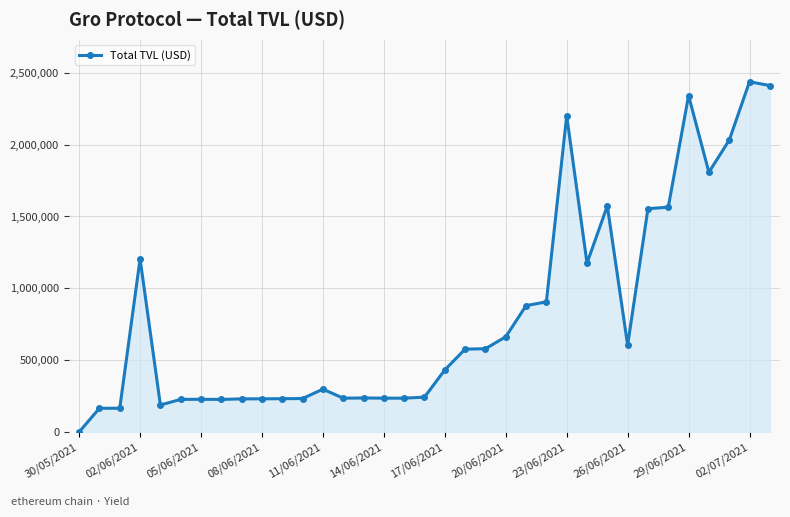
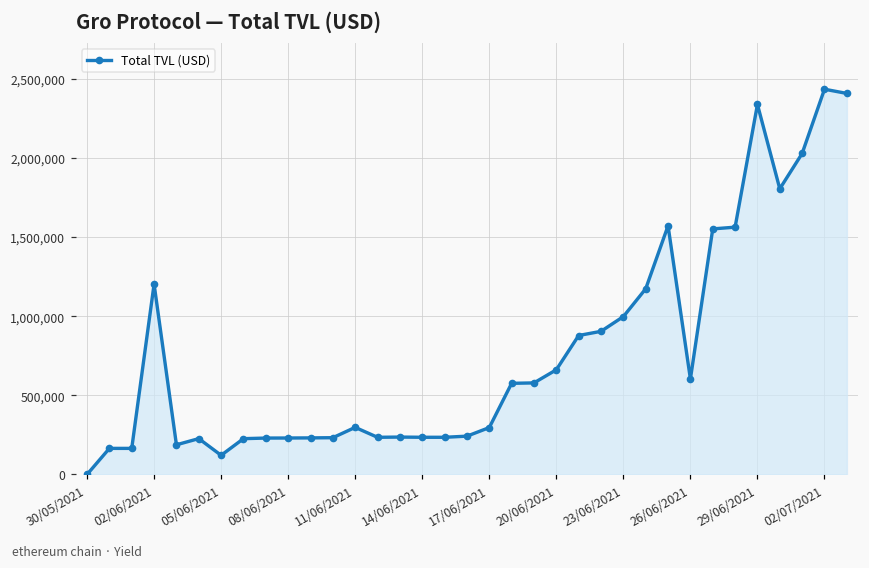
05/06/2021: 230,000 -> 120,000
17/06/2021: 430,000 -> 300,000
23/06/2021: 2,200,000 -> 1,000,000
